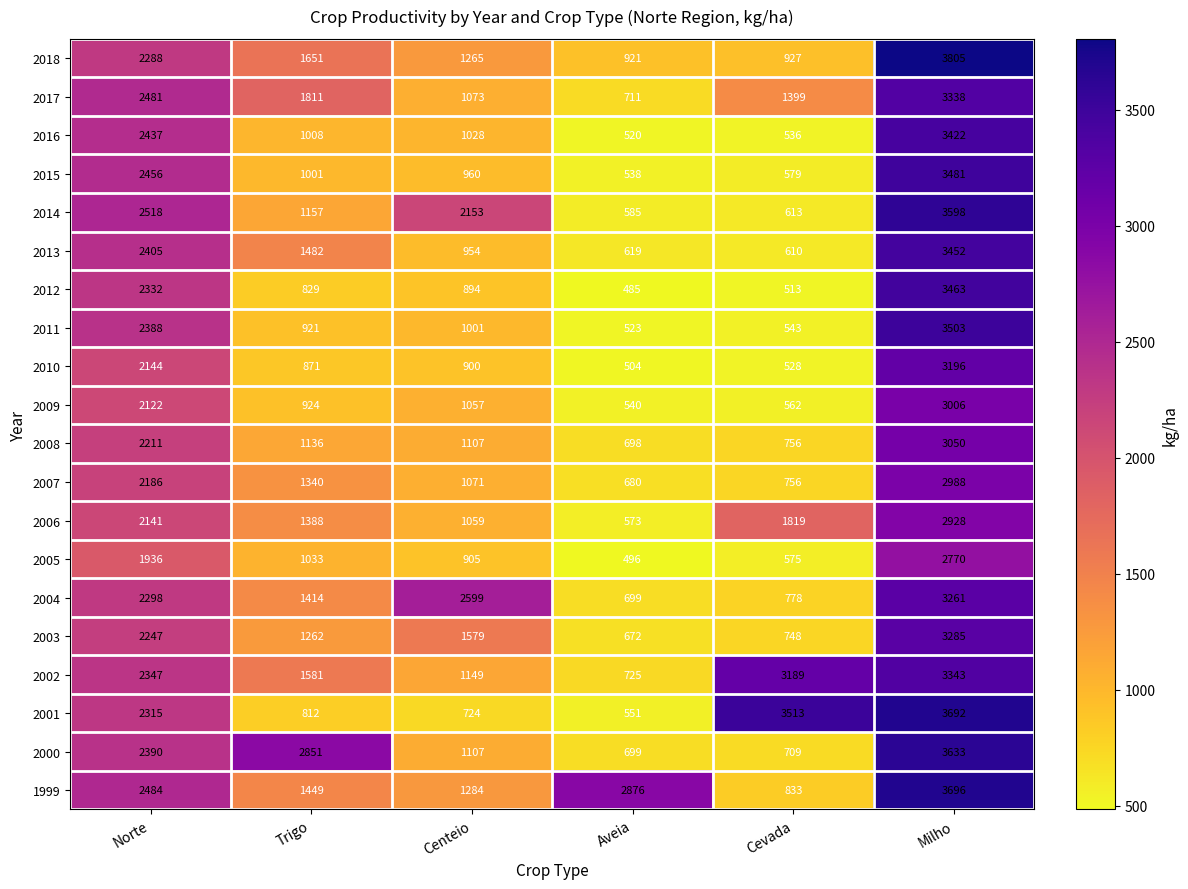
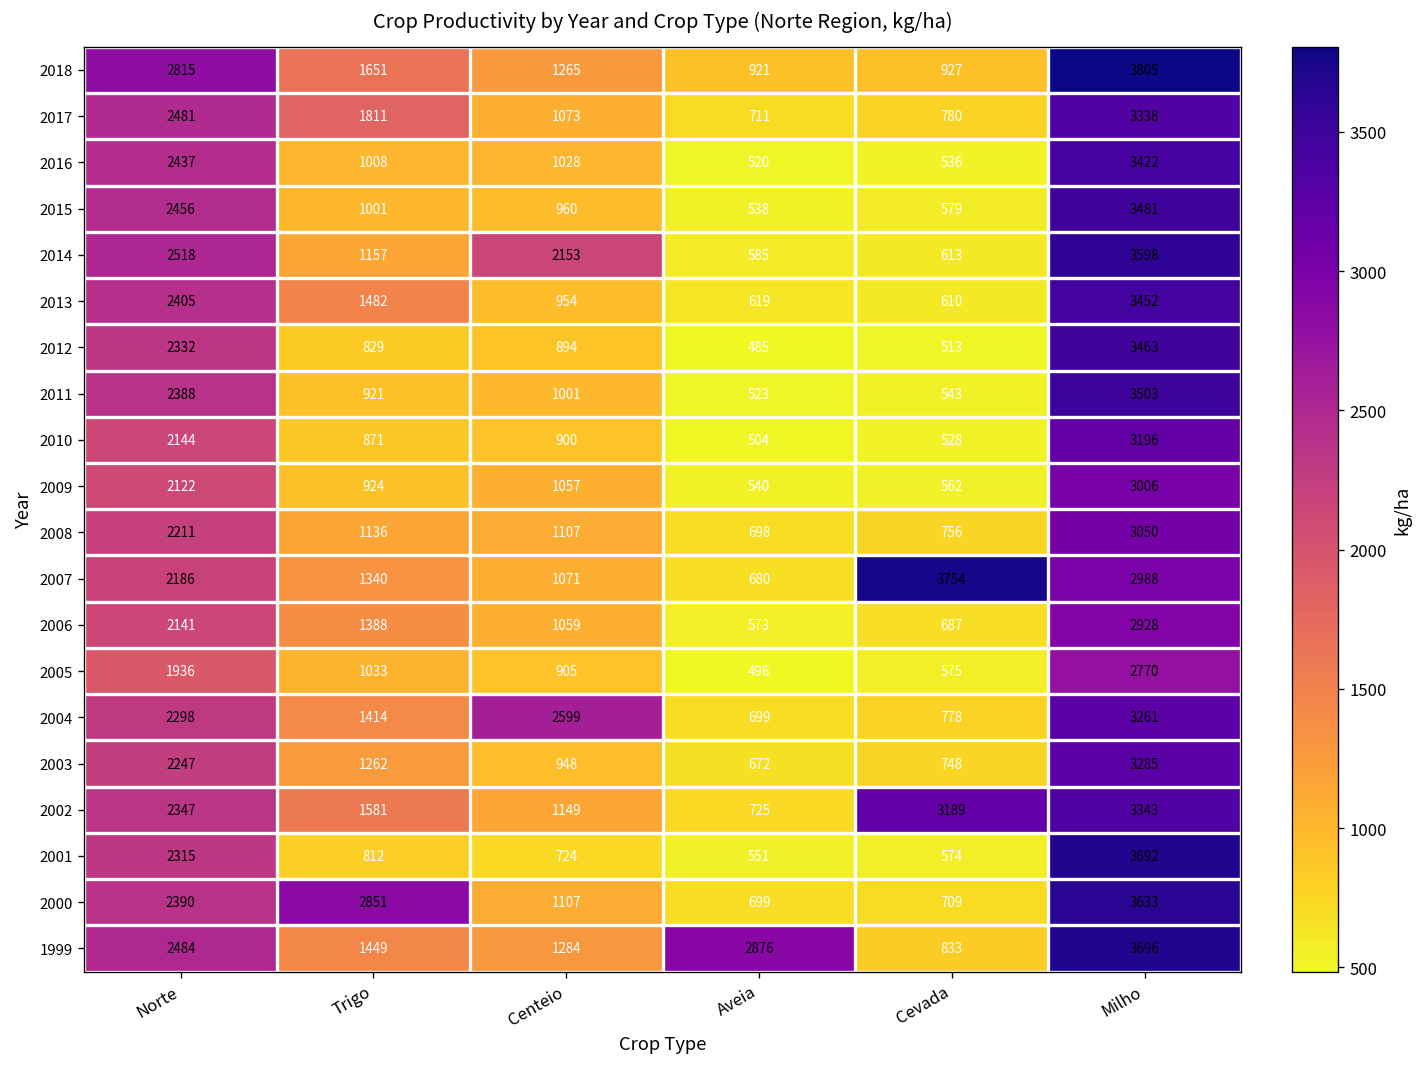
2018, Norte: 2288 -> 2815
2017, Cevada: 1399 -> 780
2007, Cevada: 756 -> 3754
2006, Cevada: 1819 -> 687
2003, Centeio: 1579 -> 948
2001, Cevada: 3513 -> 574
